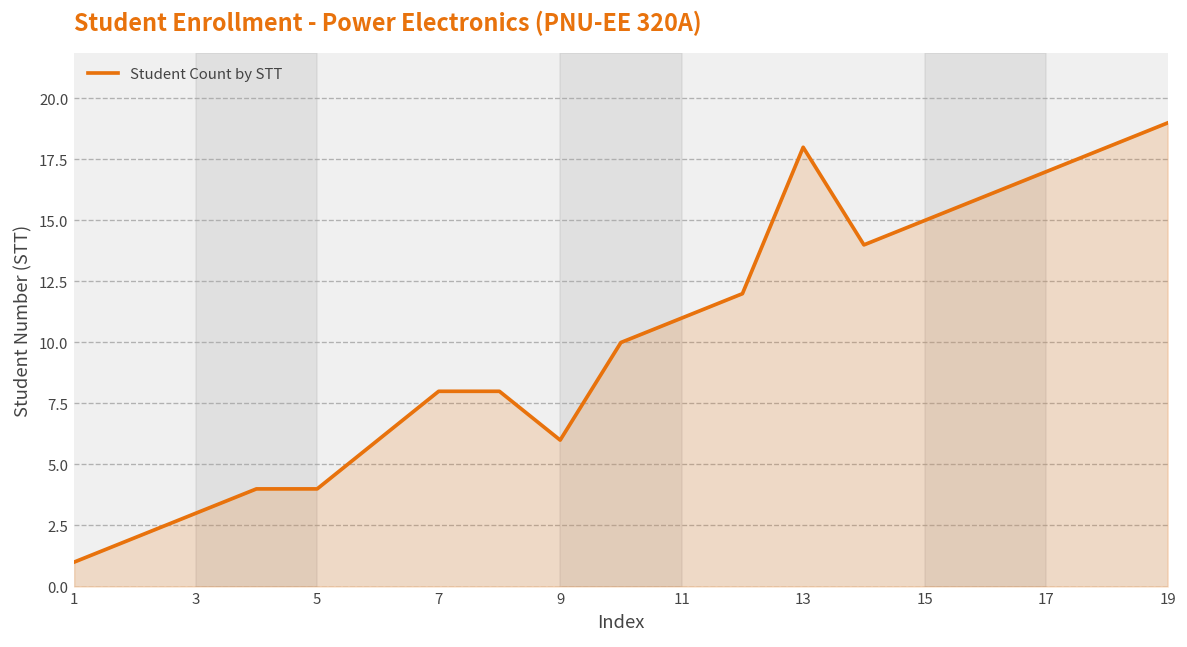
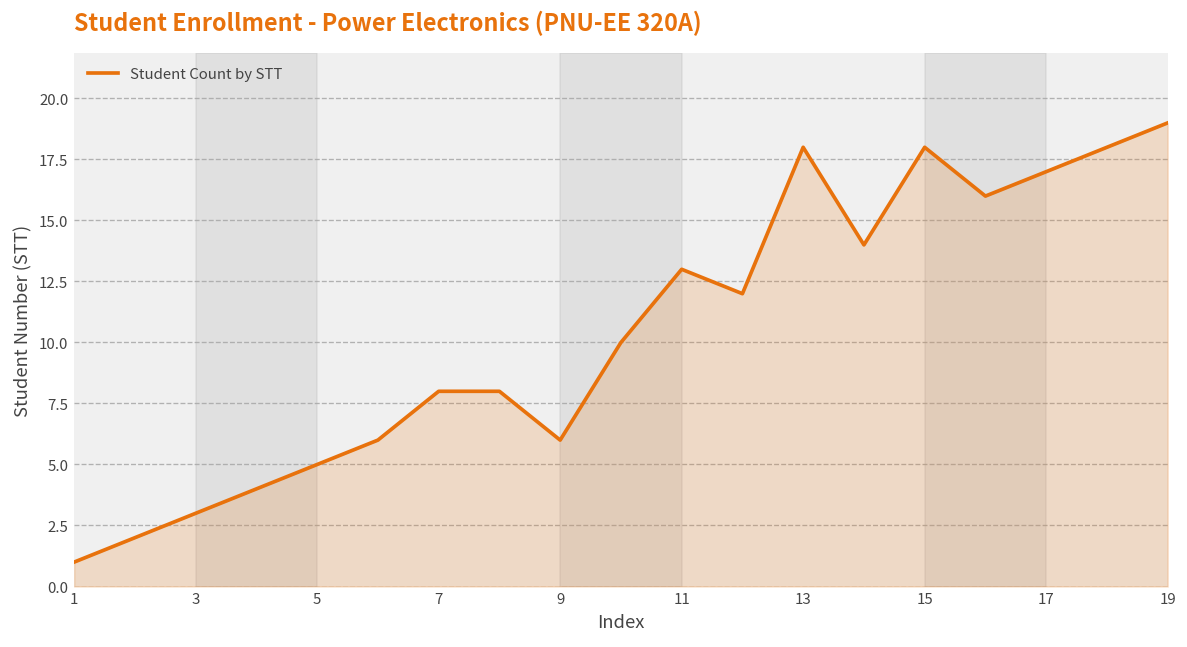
5: 4 -> 5
11: 11 -> 13
15: 15 -> 18
